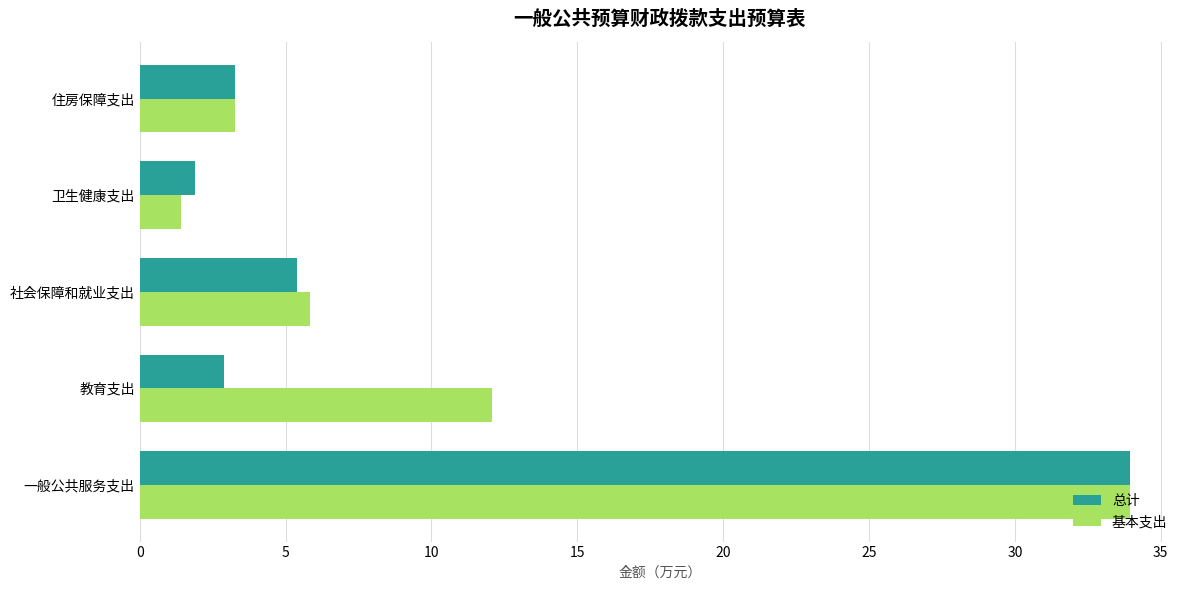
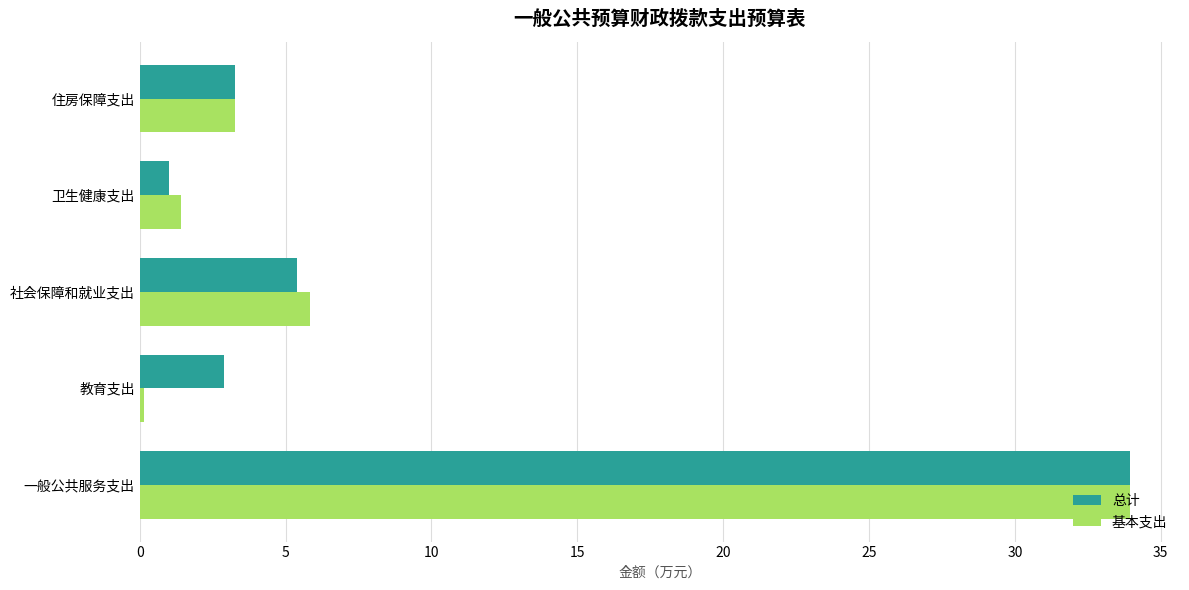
总计, 卫生健康支出: 1.9 -> 1.0
基本支出, 教育支出: 12.1 -> 0.1
